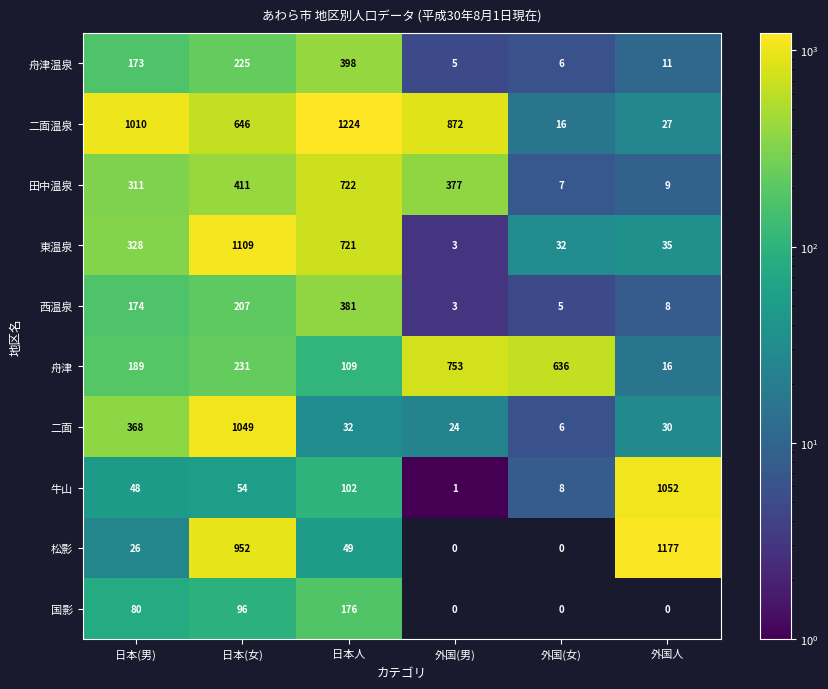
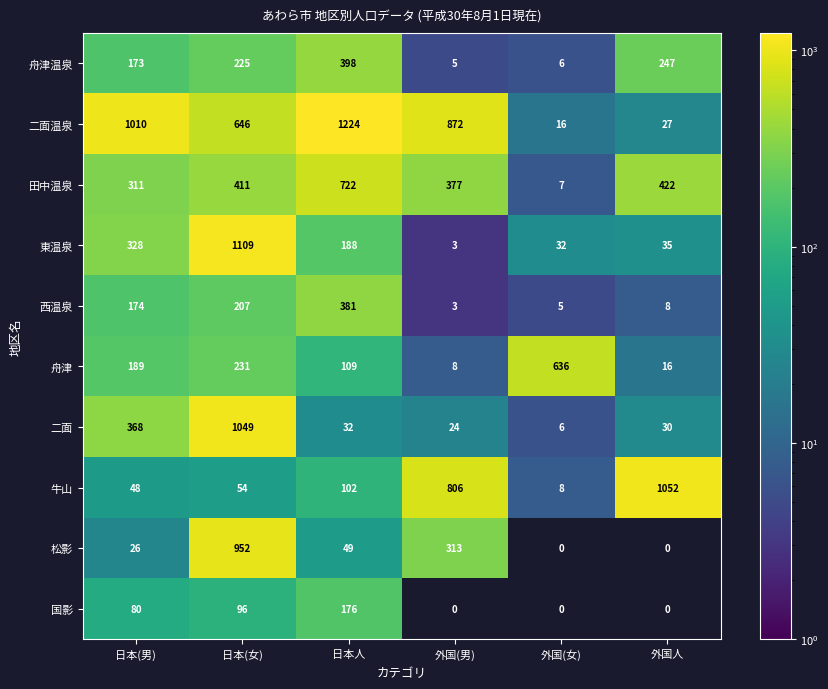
舟津温泉, 外国人: 11 -> 247
田中温泉, 外国人: 9 -> 422
東温泉, 日本人: 721 -> 188
舟津, 外国(男): 753 -> 8
牛山, 外国(男): 1 -> 806
松影, 外国(男): 0 -> 313
松影, 外国人: 1177 -> 0
